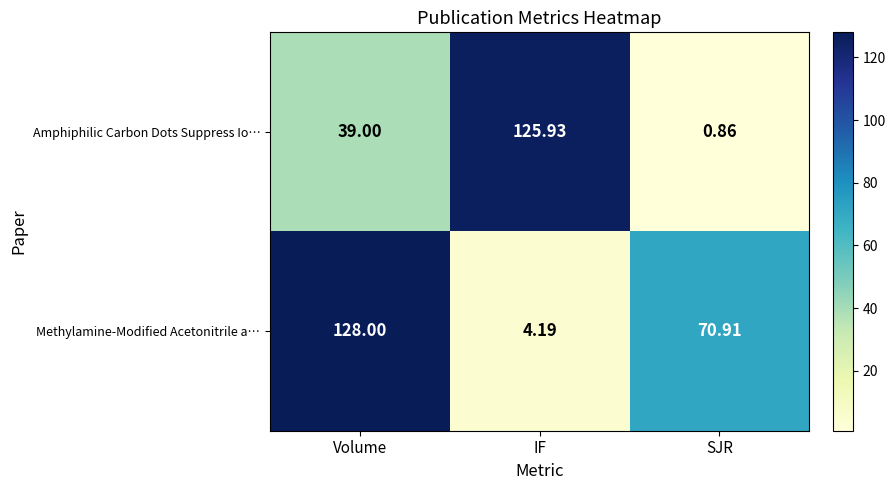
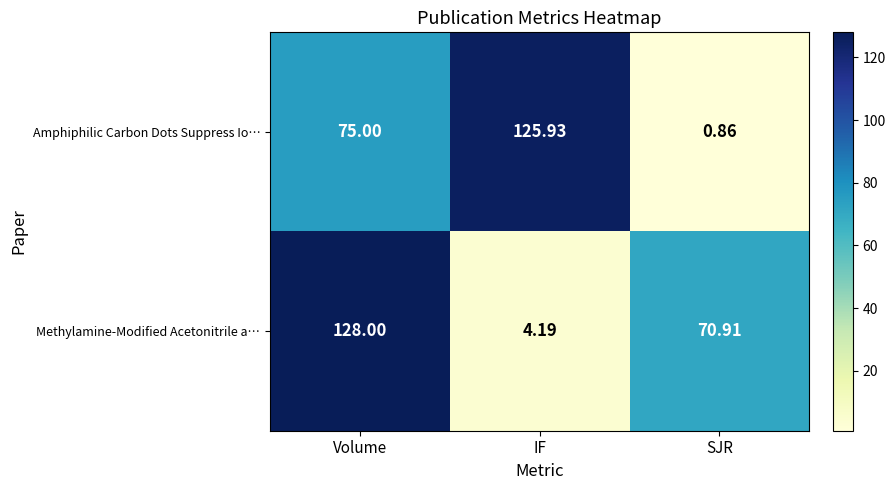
Amphiphilic Carbon Dots Suppress Io…, Volume: 39.00 -> 75.00
